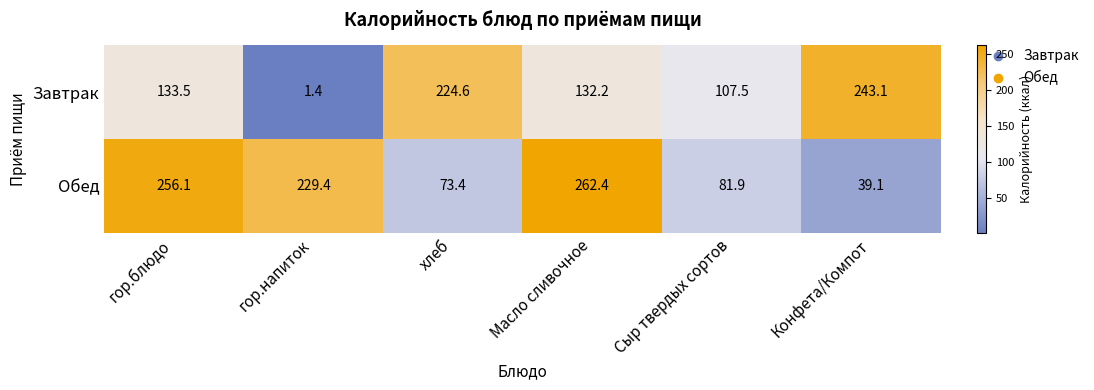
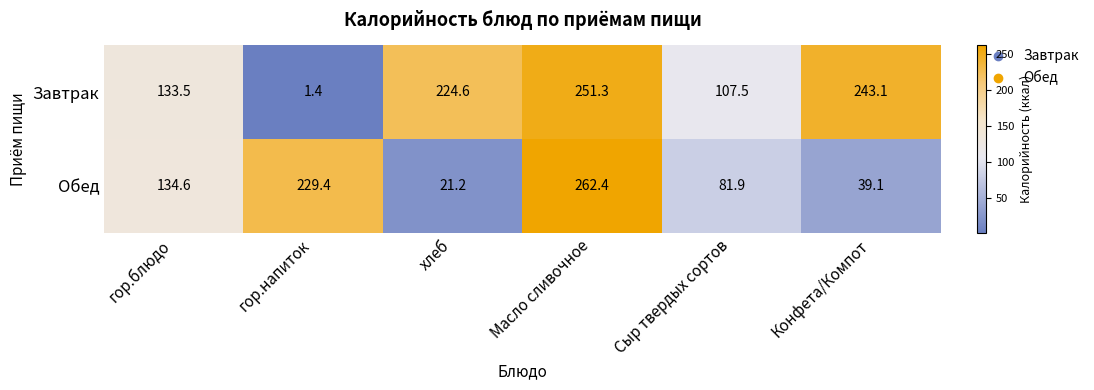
Завтрак, Масло сливочное: 132.2 -> 251.3
Обед, гор.блюдо: 256.1 -> 134.6
Обед, хлеб: 73.4 -> 21.2
